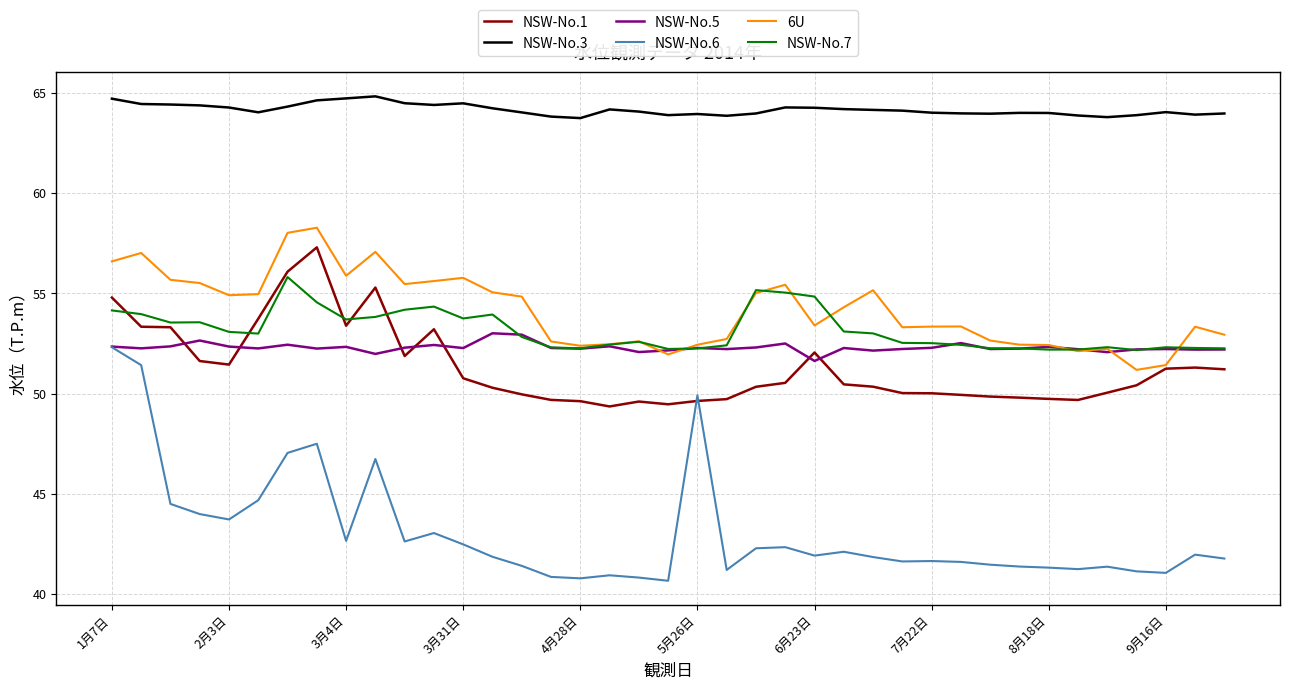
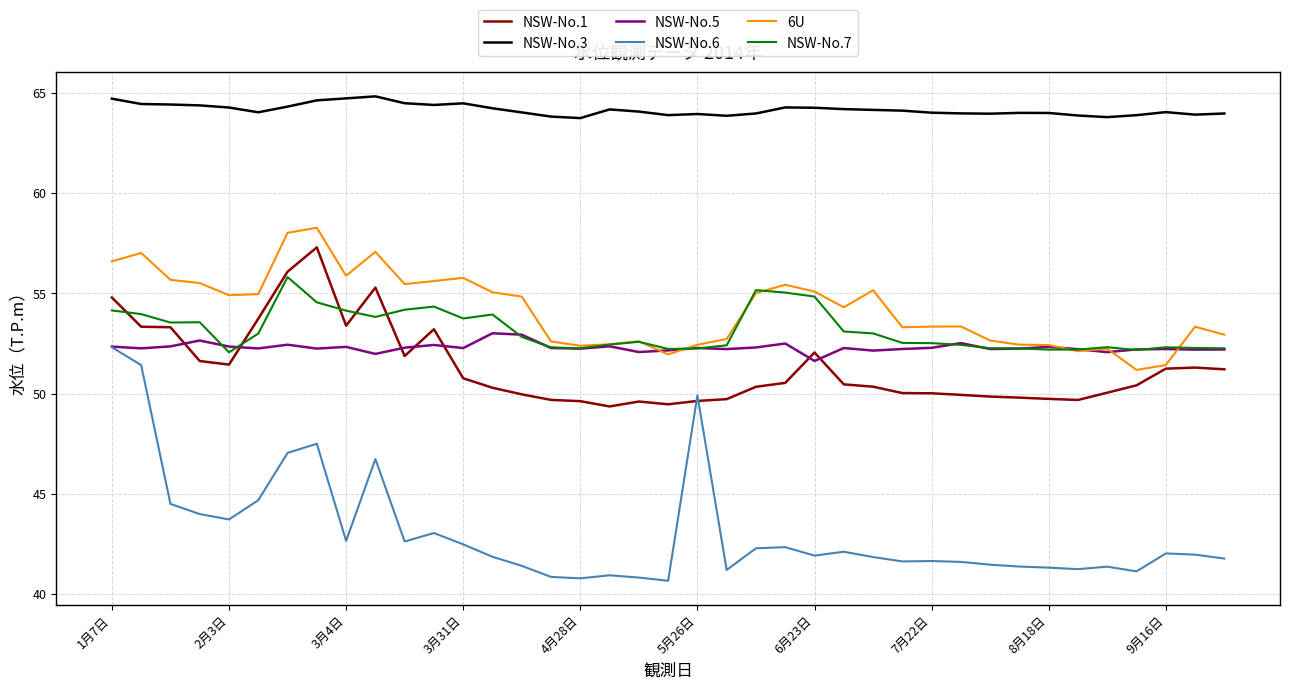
NSW-No.7, 2月3日: 53.1 -> 52.1
NSW-No.7, 3月4日: 53.7 -> 54.1
6U, 6月23日: 53.4 -> 55.1
NSW-No.6, 9月16日: 41.1 -> 42.0
